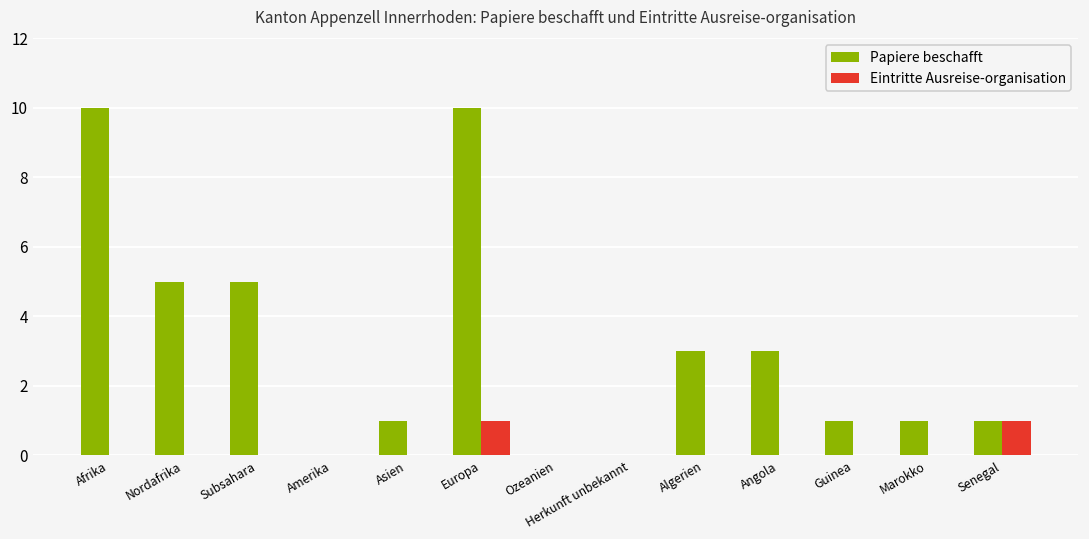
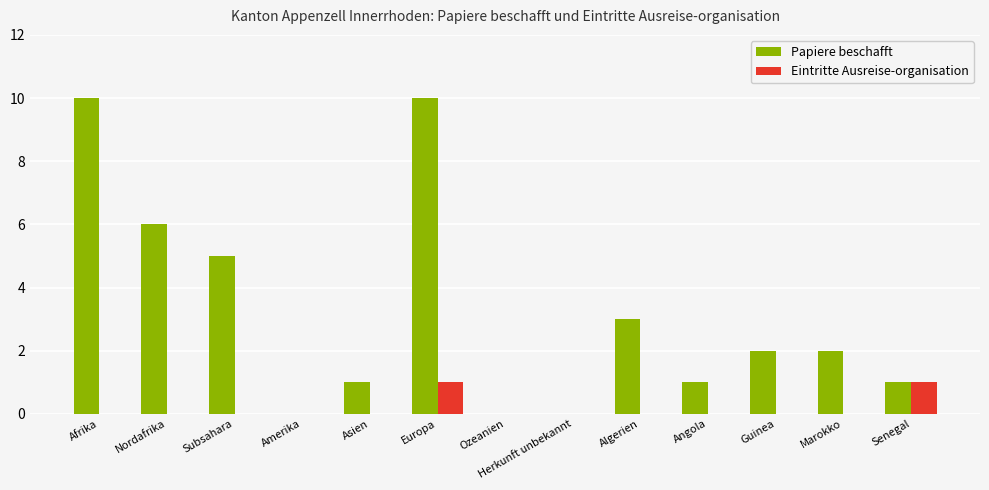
Papiere beschafft, Nordafrika: 5 -> 6
Papiere beschafft, Angola: 3 -> 1
Papiere beschafft, Guinea: 1 -> 2
Papiere beschafft, Marokko: 1 -> 2
